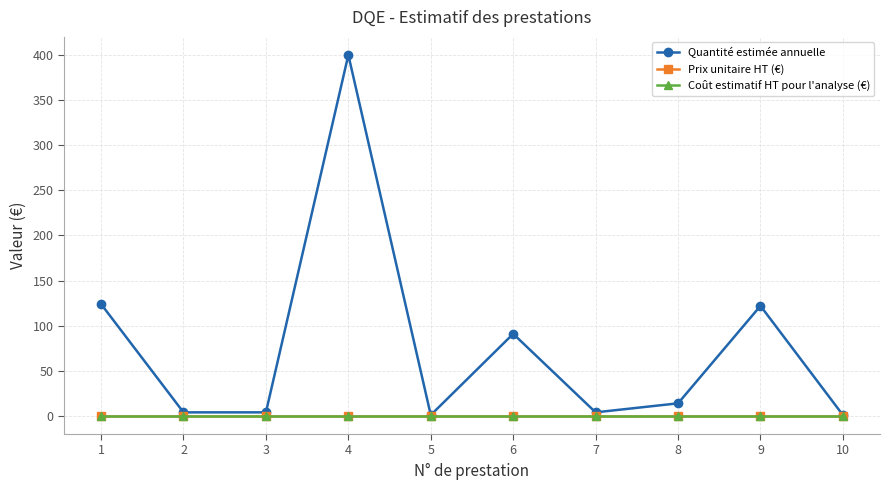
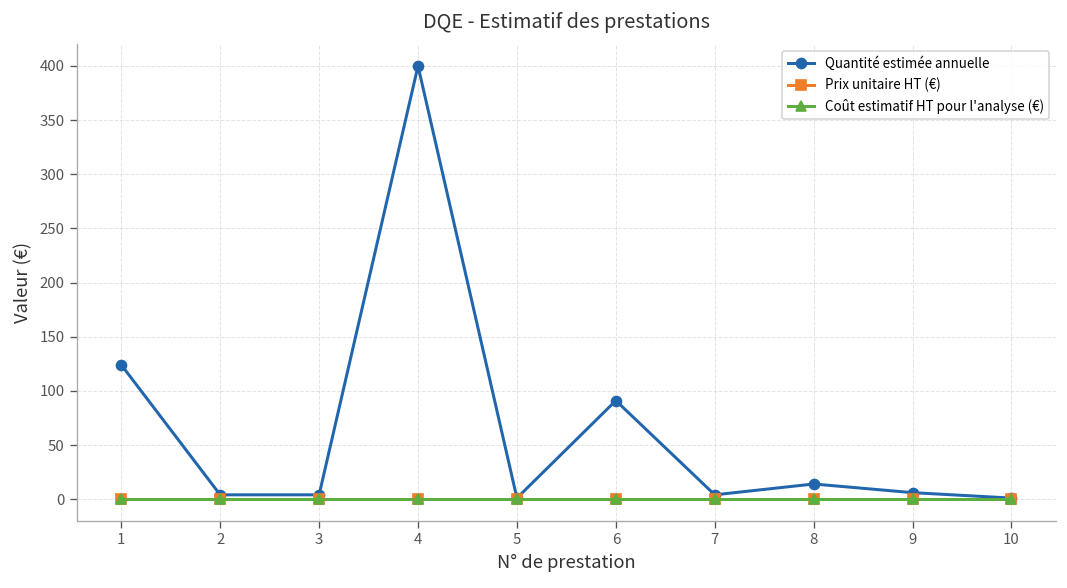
Quantité estimée annuelle, 9: 120 -> 10
